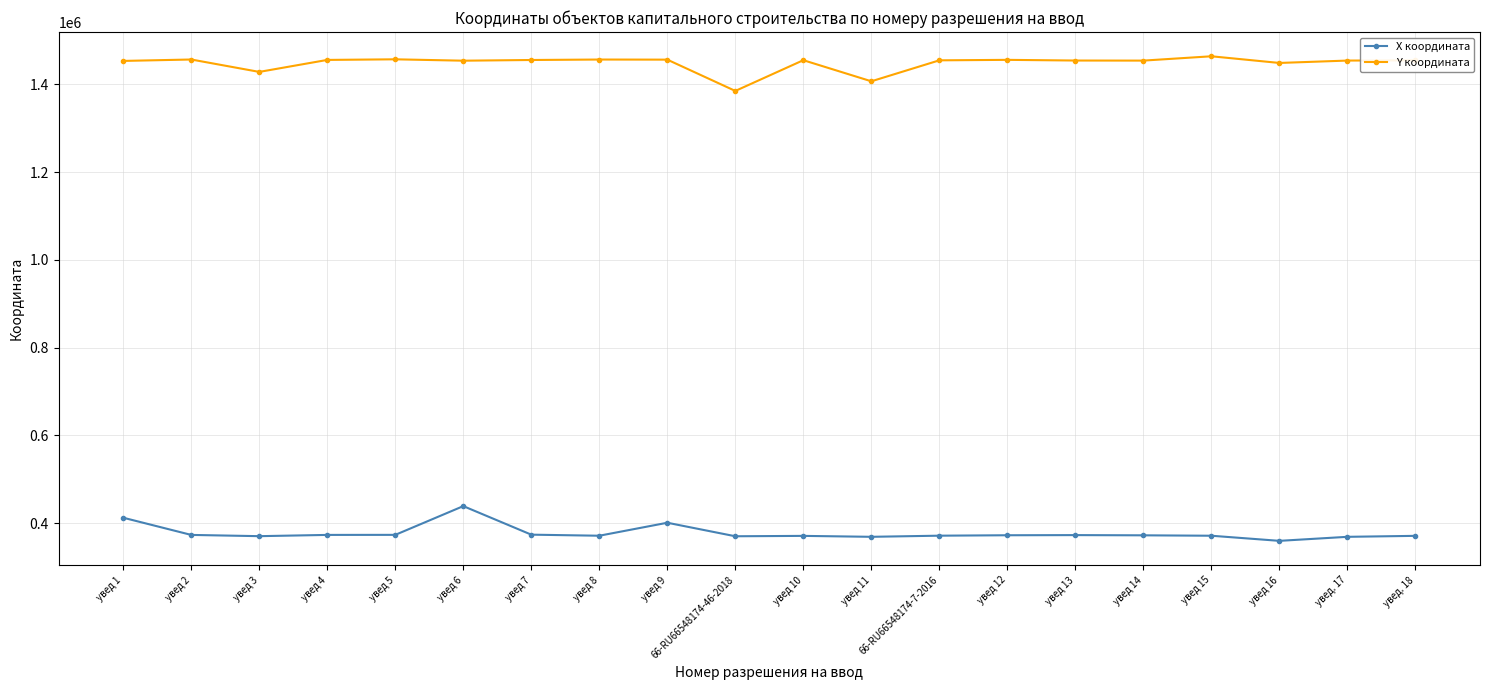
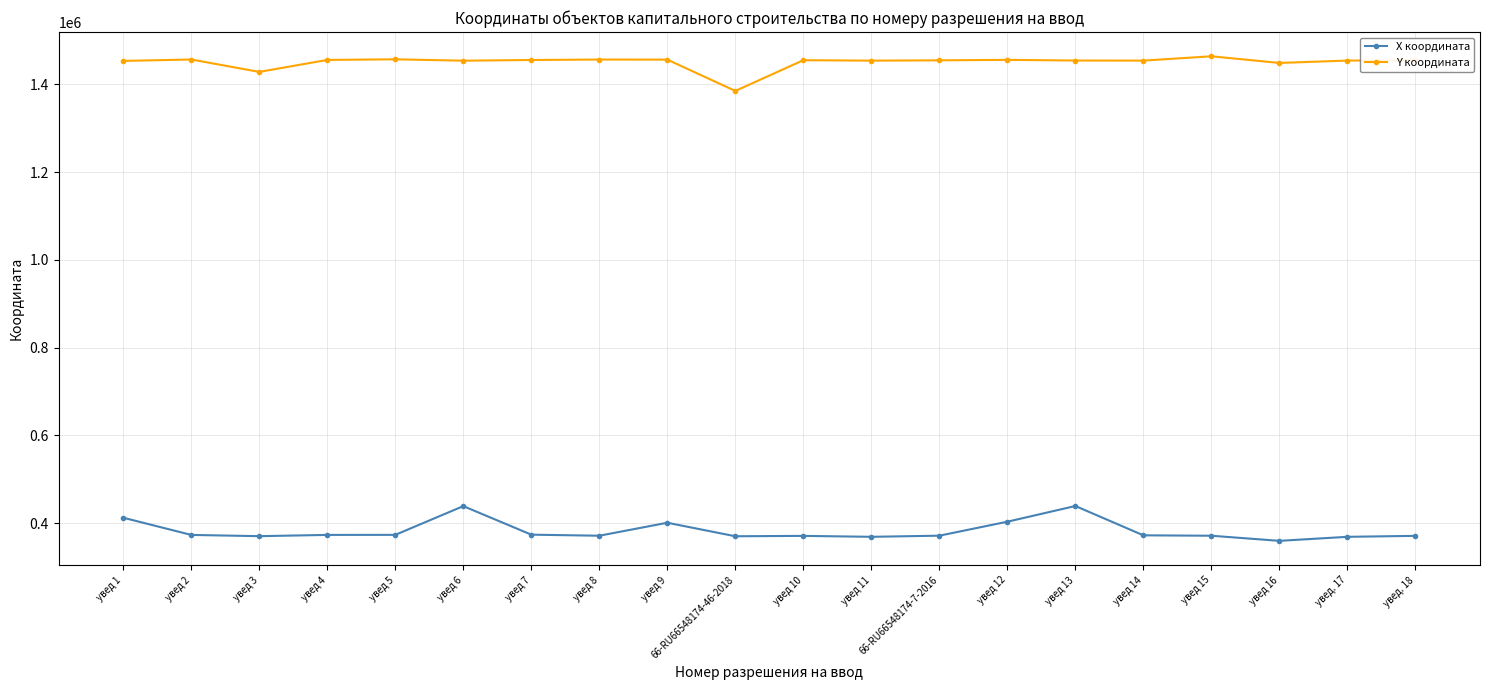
Y координата, увед 11: 1410000 -> 1450000
X координата, увед 12: 370000 -> 400000
X координата, увед 13: 370000 -> 440000
